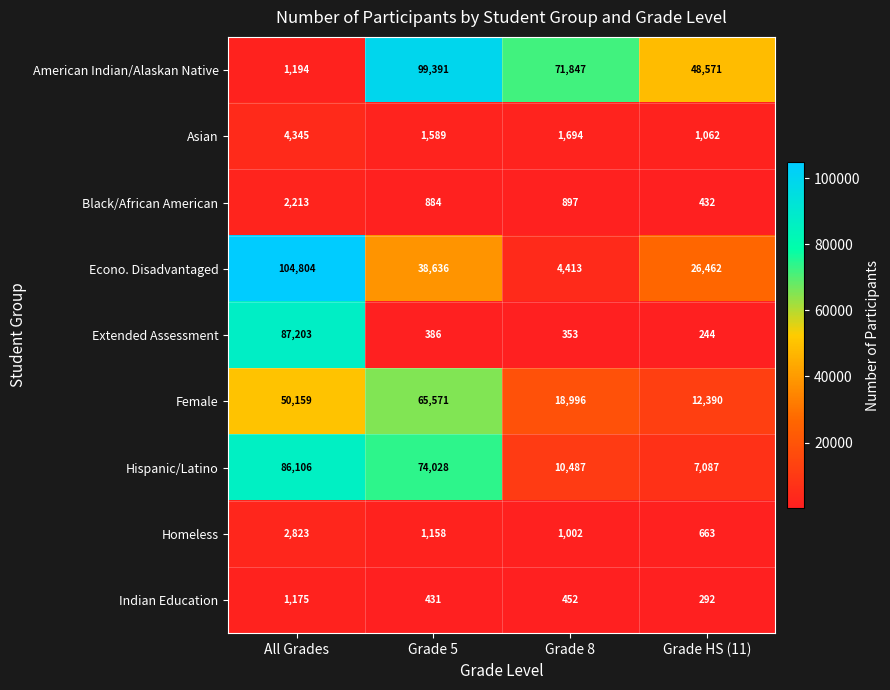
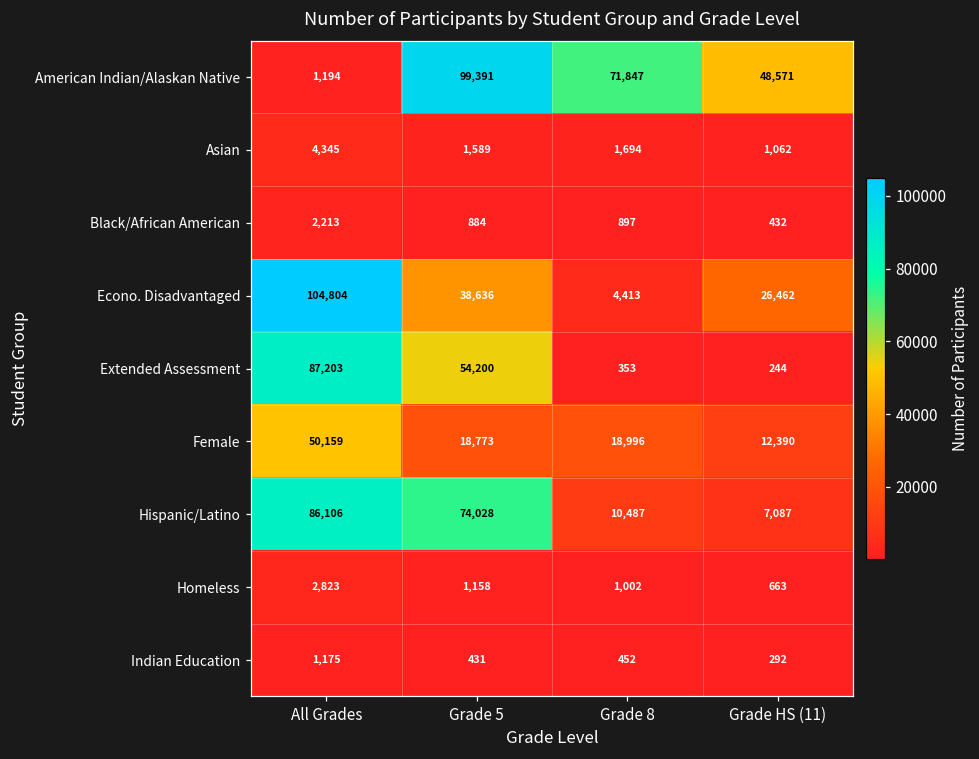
Extended Assessment, Grade 5: 386 -> 54,200
Female, Grade 5: 65,571 -> 18,773
